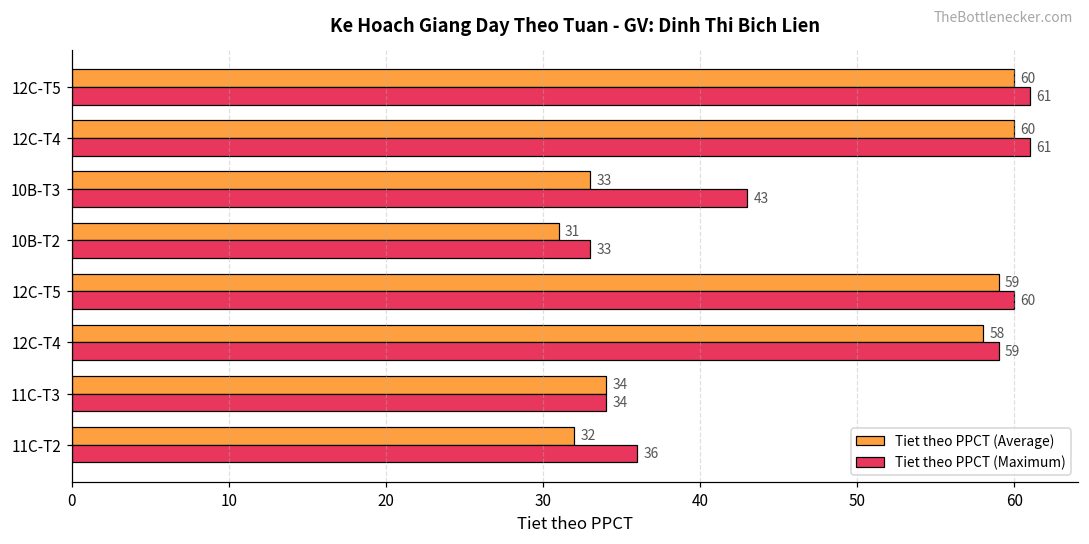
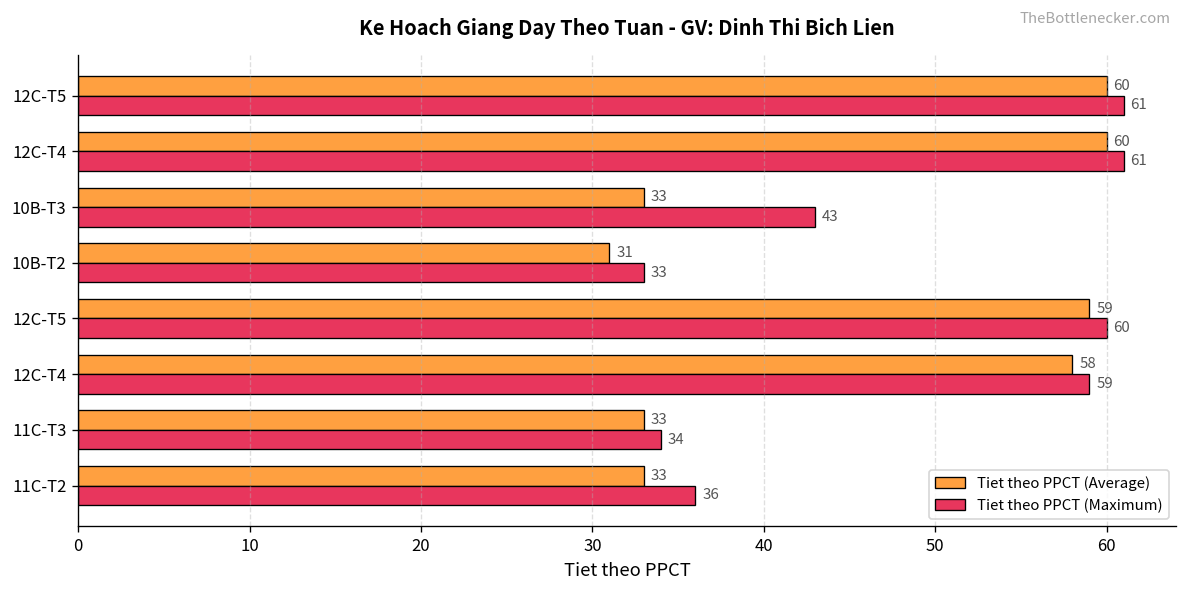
Tiet theo PPCT (Average), 11C-T3: 34 -> 33
Tiet theo PPCT (Average), 11C-T2: 32 -> 33
